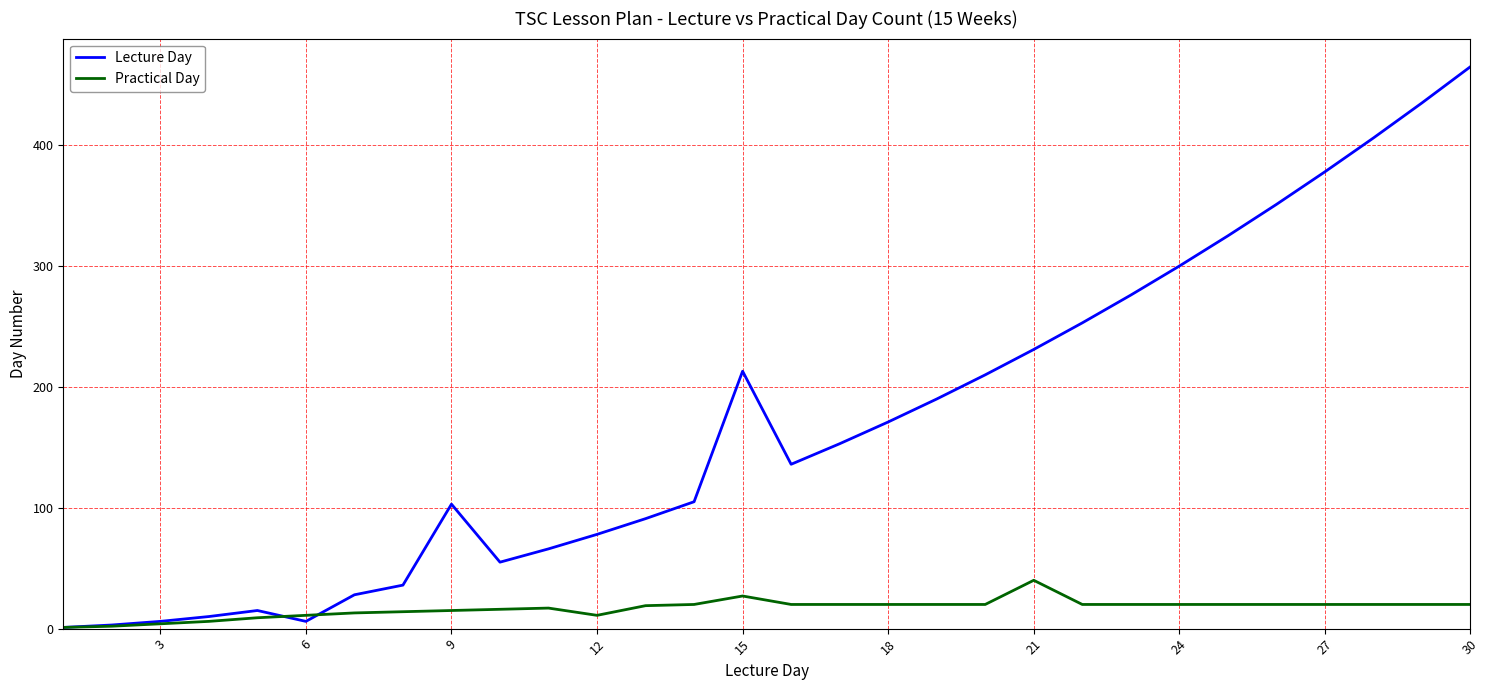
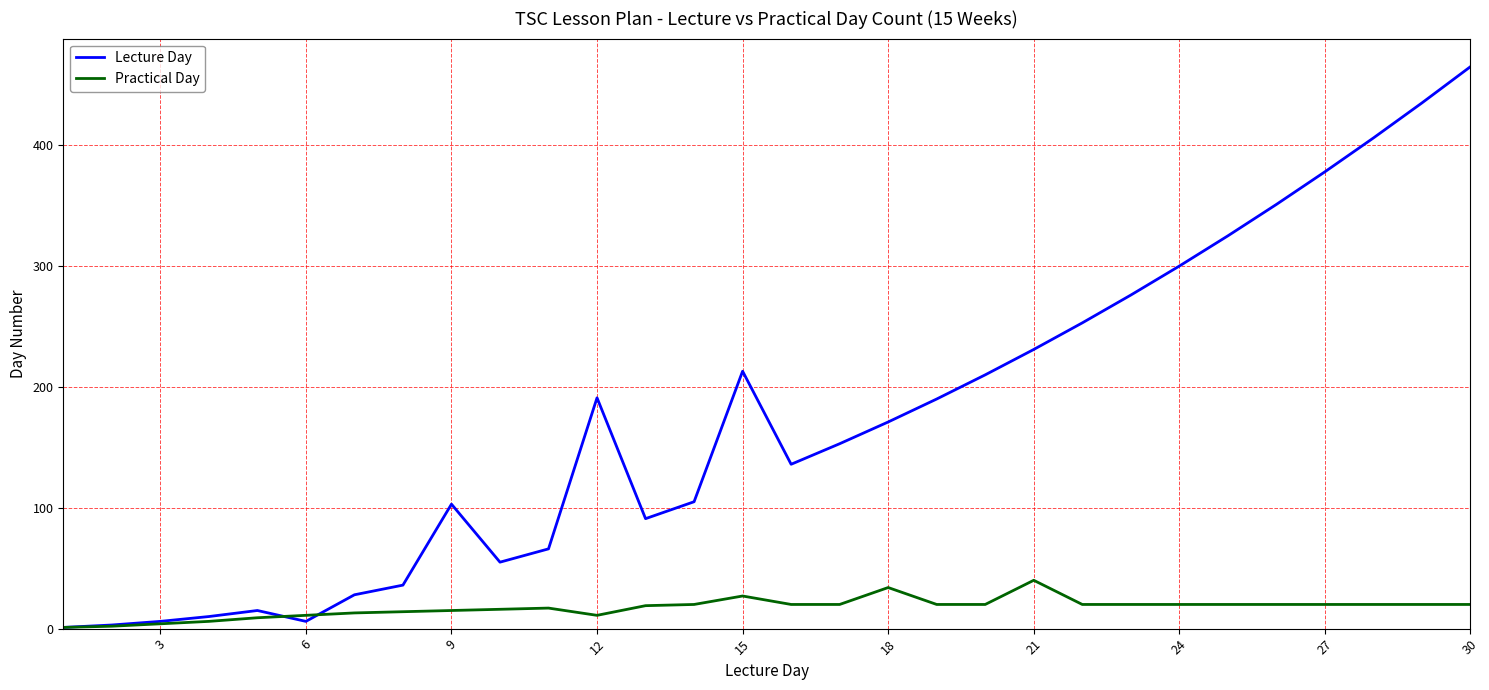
Lecture Day, 12: 78 -> 191
Practical Day, 18: 20 -> 34
